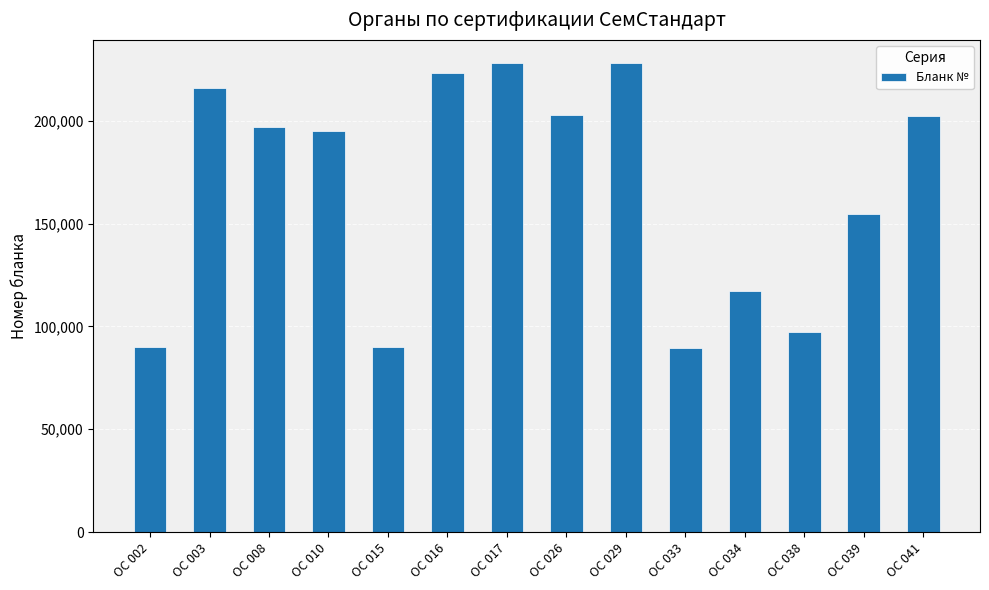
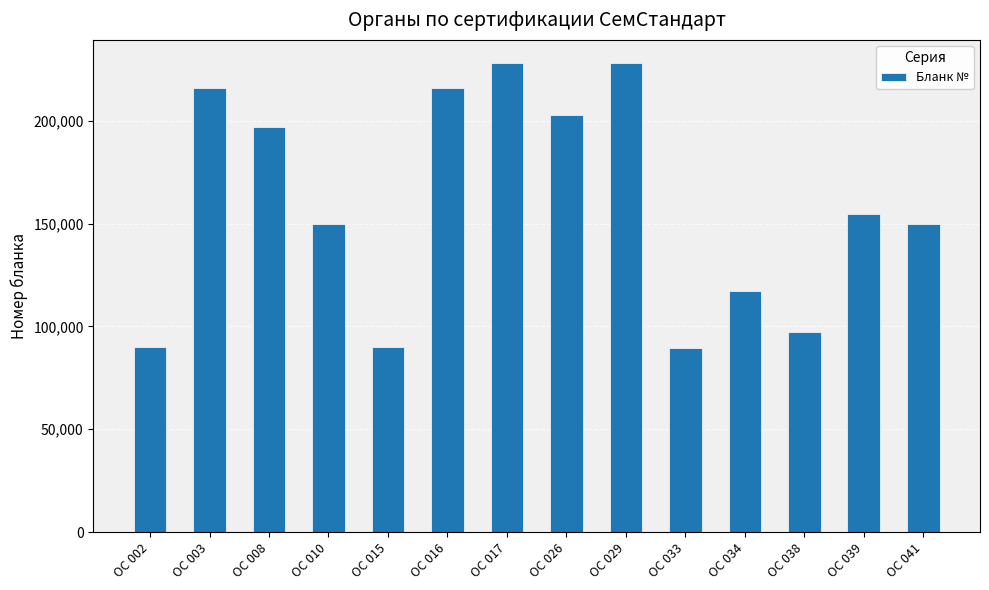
ОС 010: 195,000 -> 150,000
ОС 016: 223,000 -> 216,000
ОС 041: 202,000 -> 150,000
